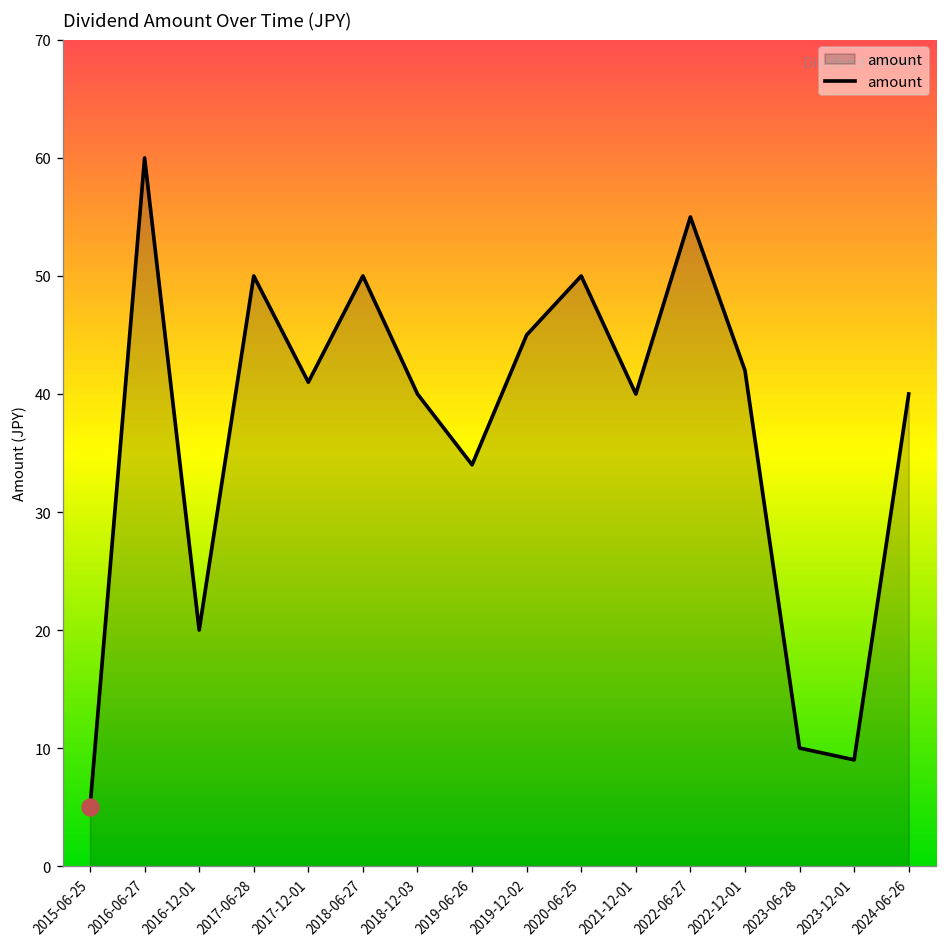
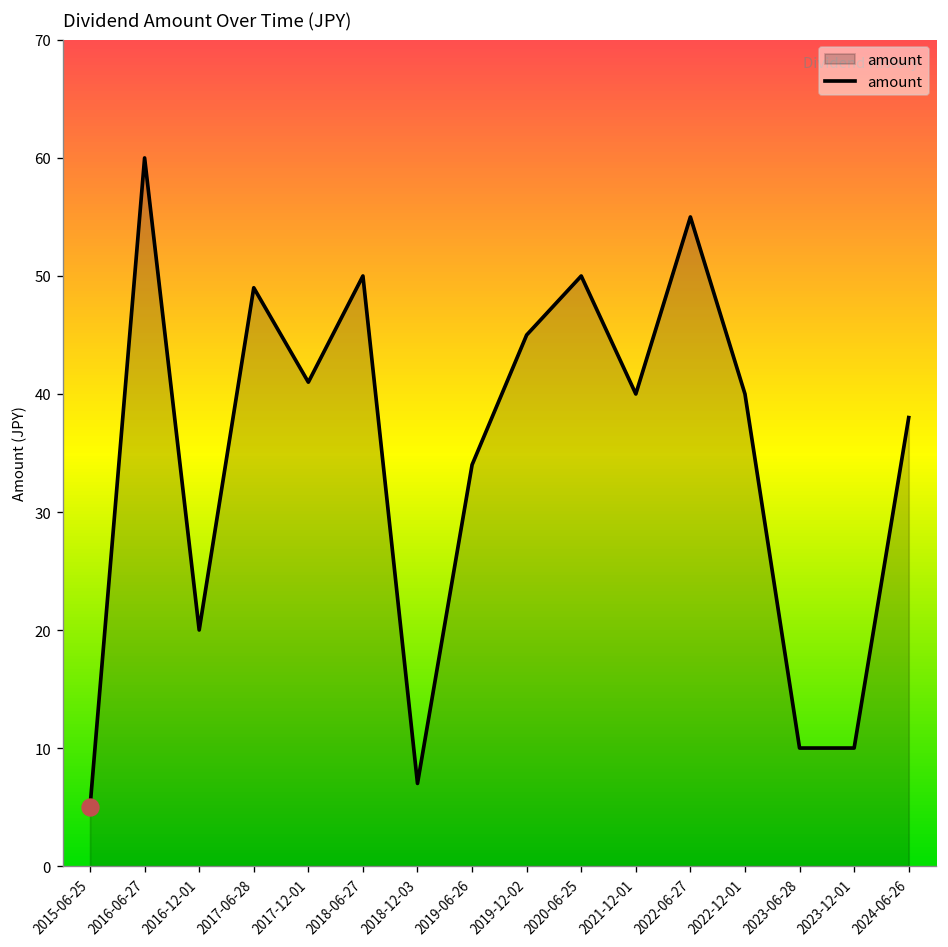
amount, 2017-06-28: 50 -> 49
amount, 2018-12-03: 40 -> 7
amount, 2022-12-01: 42 -> 40
amount, 2023-12-01: 9 -> 10
amount, 2024-06-26: 40 -> 38
